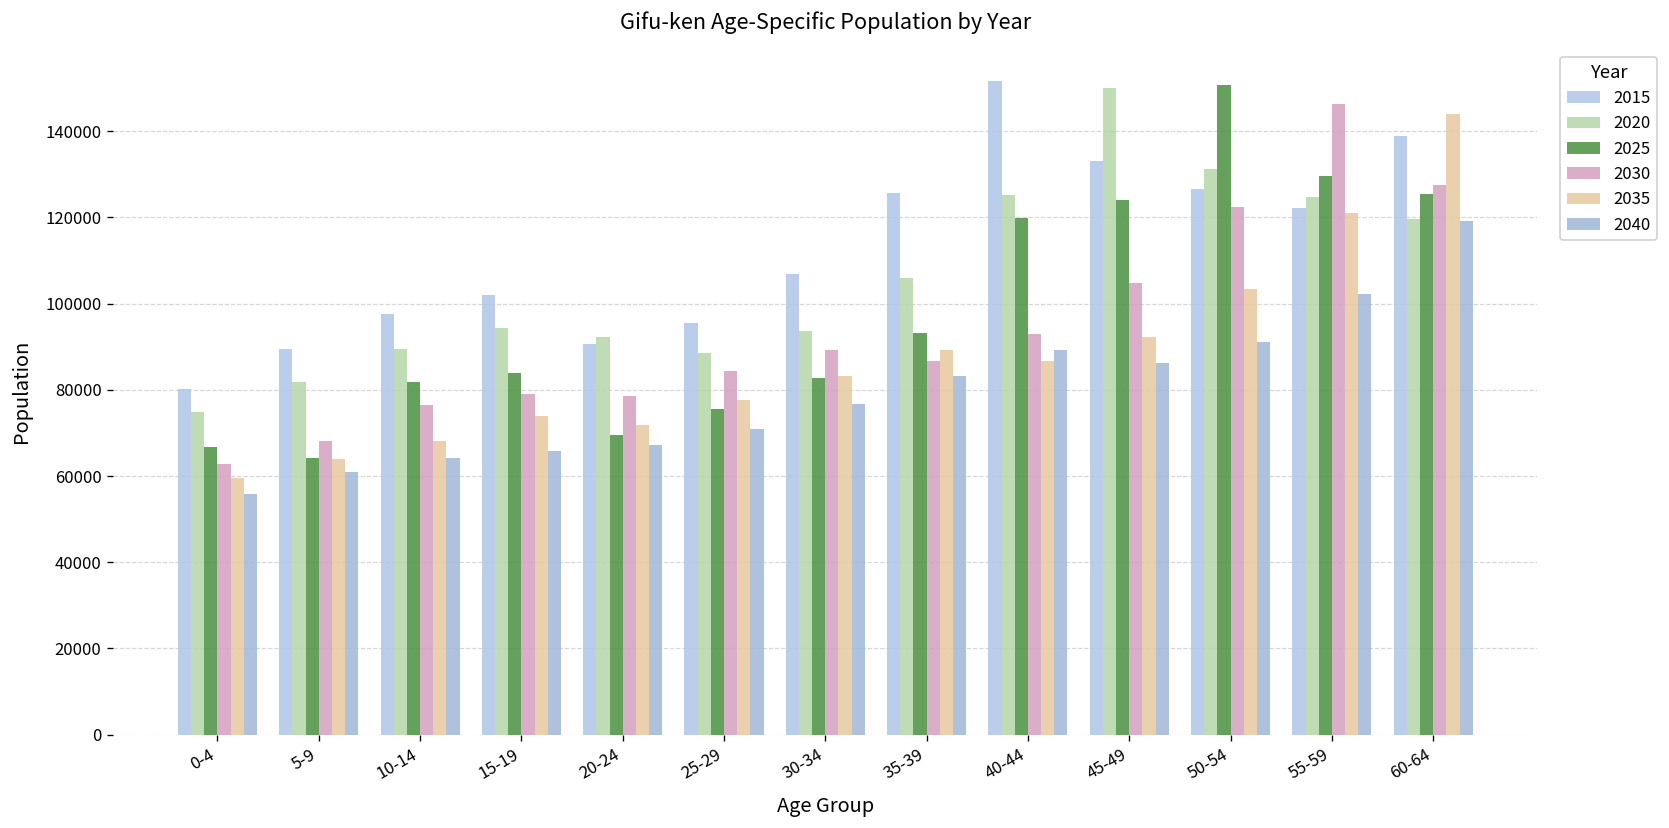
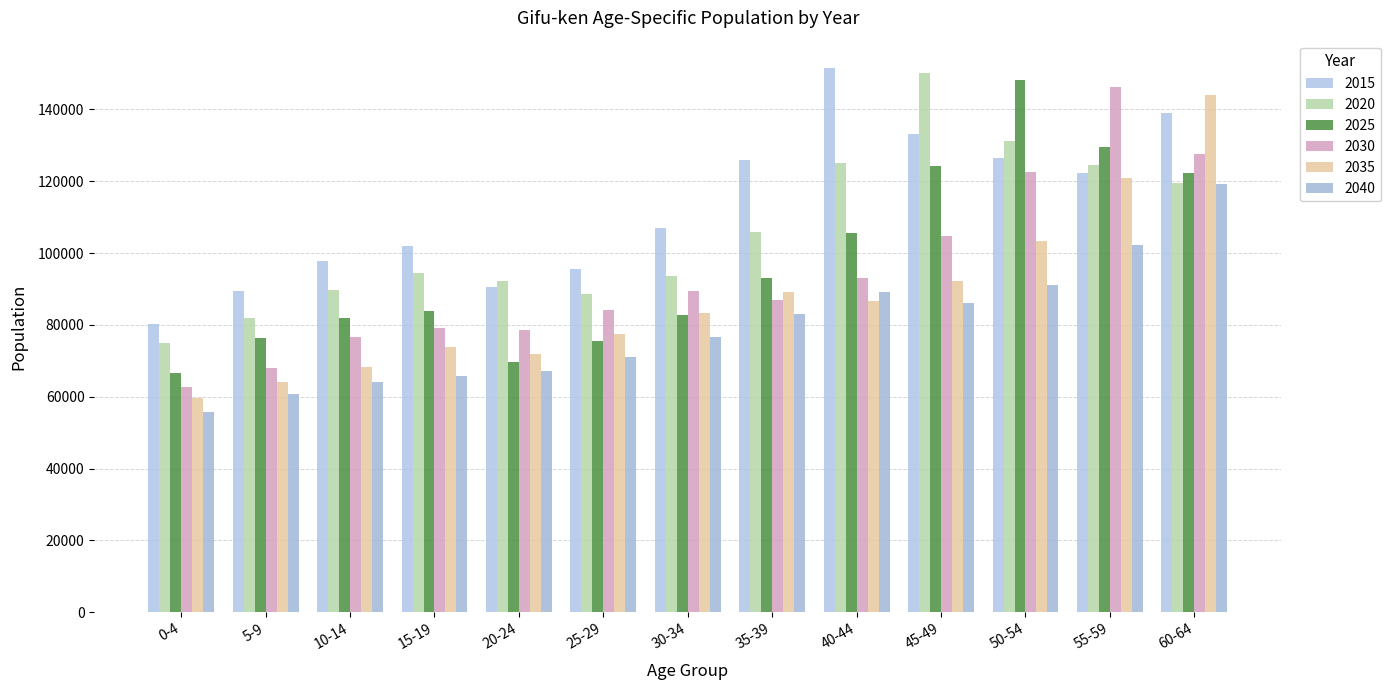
2025, 5-9: 64000 -> 76000
2025, 40-44: 120000 -> 106000
2025, 50-54: 151000 -> 148000
2025, 60-64: 125000 -> 122000
